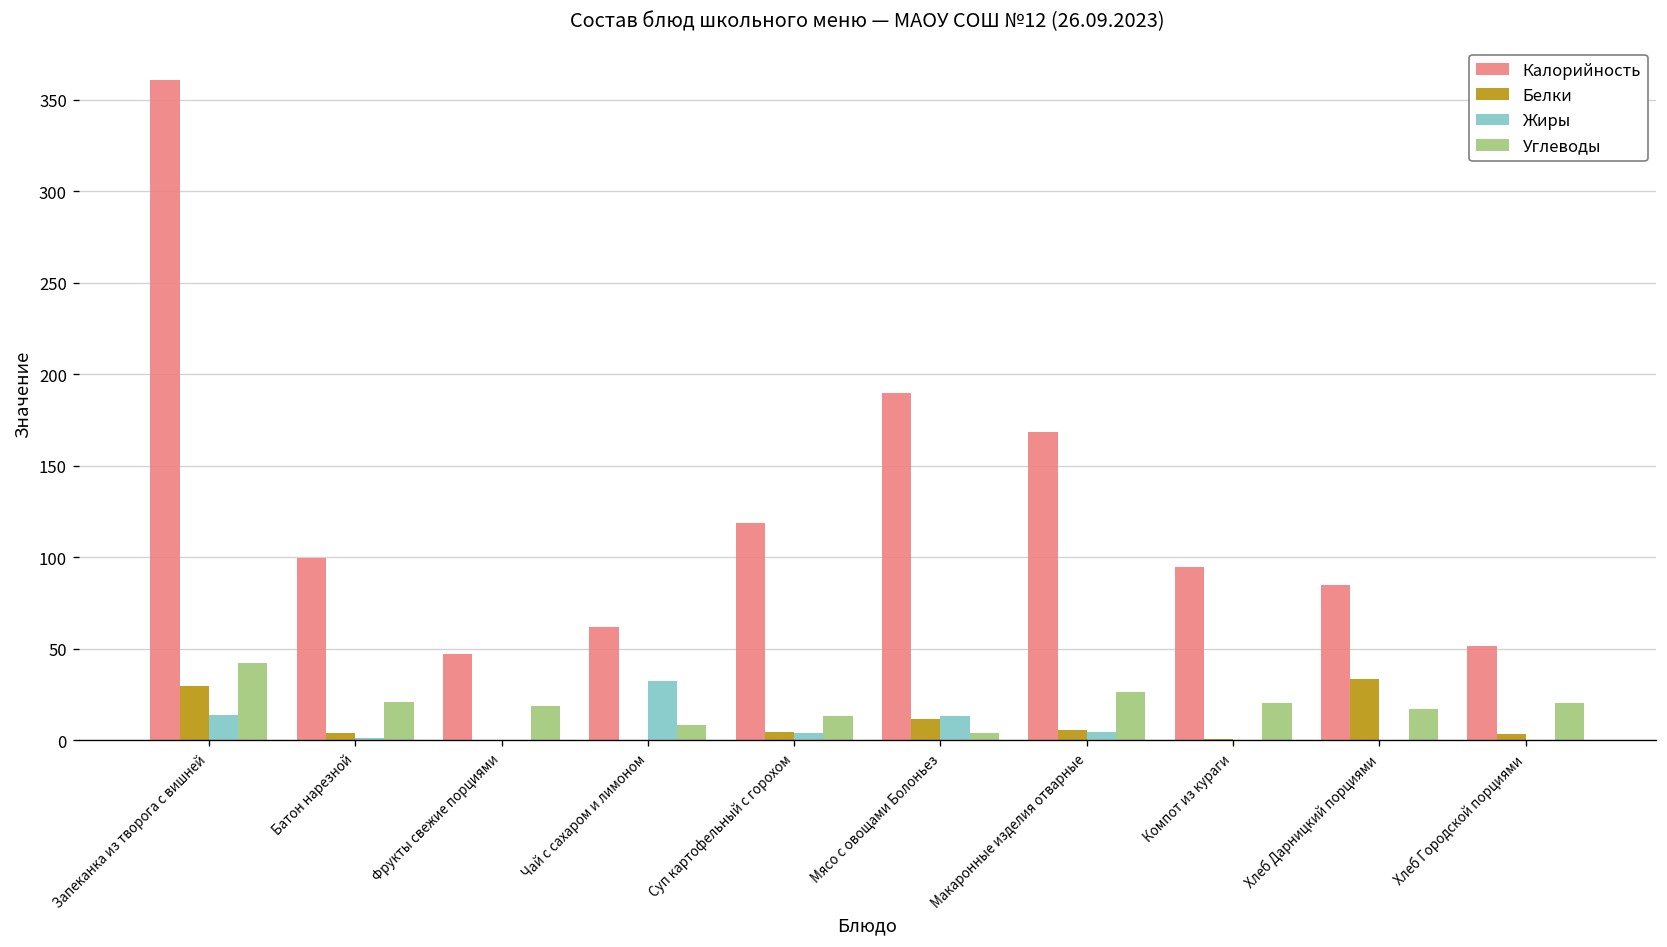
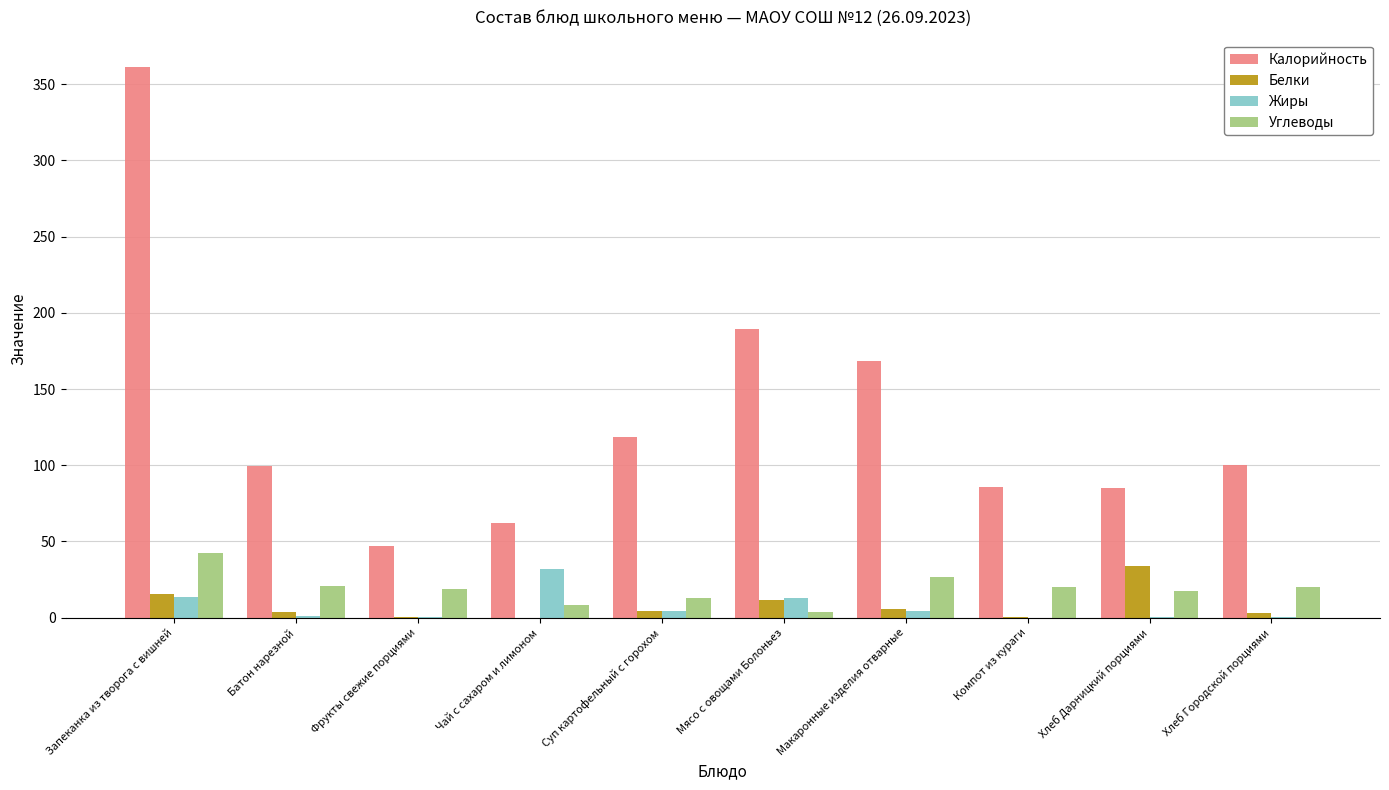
Белки, Запеканка из творога с вишней: 30 -> 15
Калорийность, Компот из кураги: 95 -> 86
Калорийность, Хлеб Городской порциями: 51 -> 100
